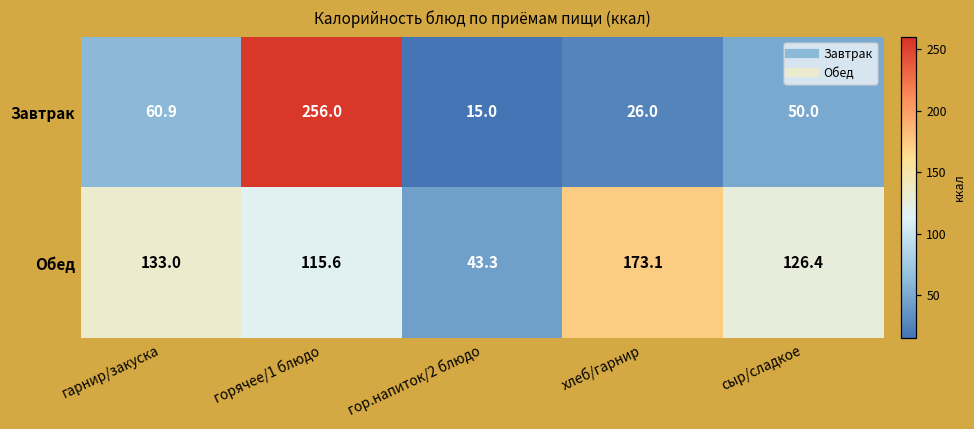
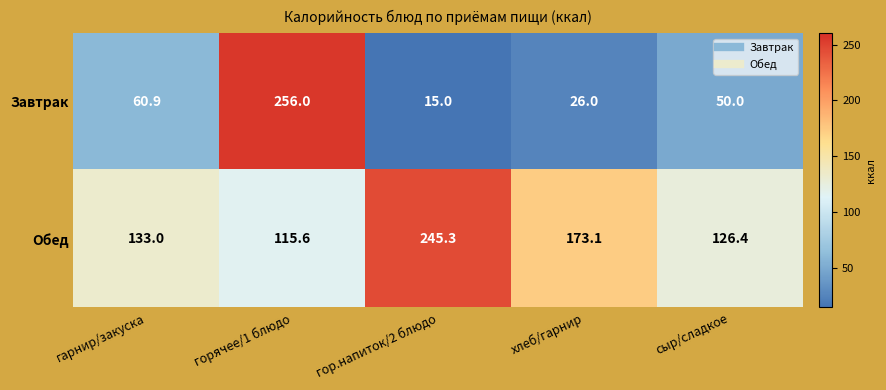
Обед, гор.напиток/2 блюдо: 43.3 -> 245.3
